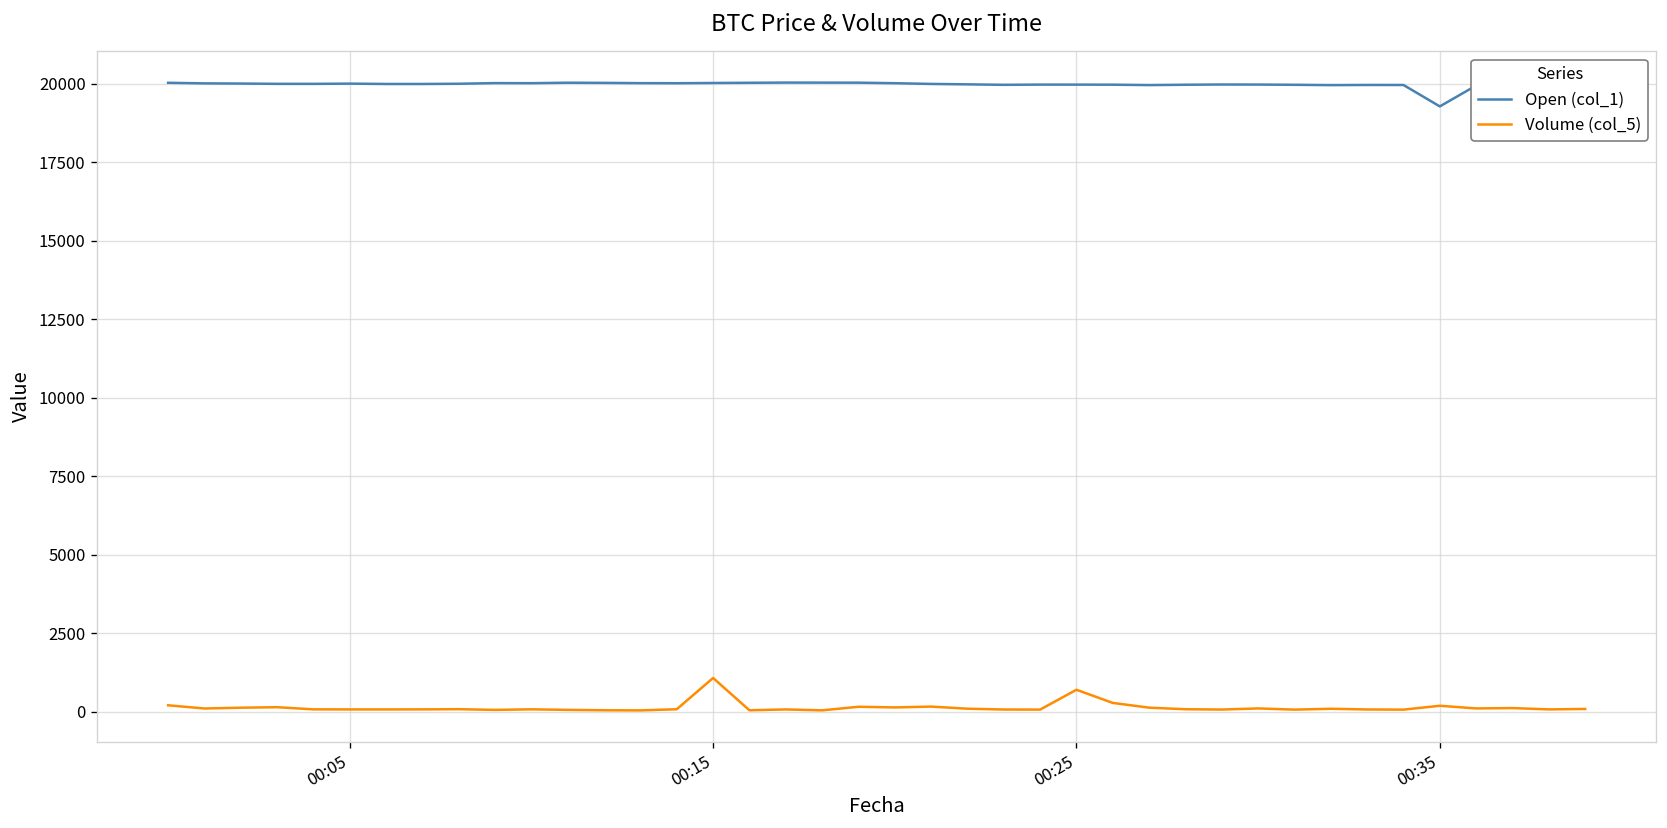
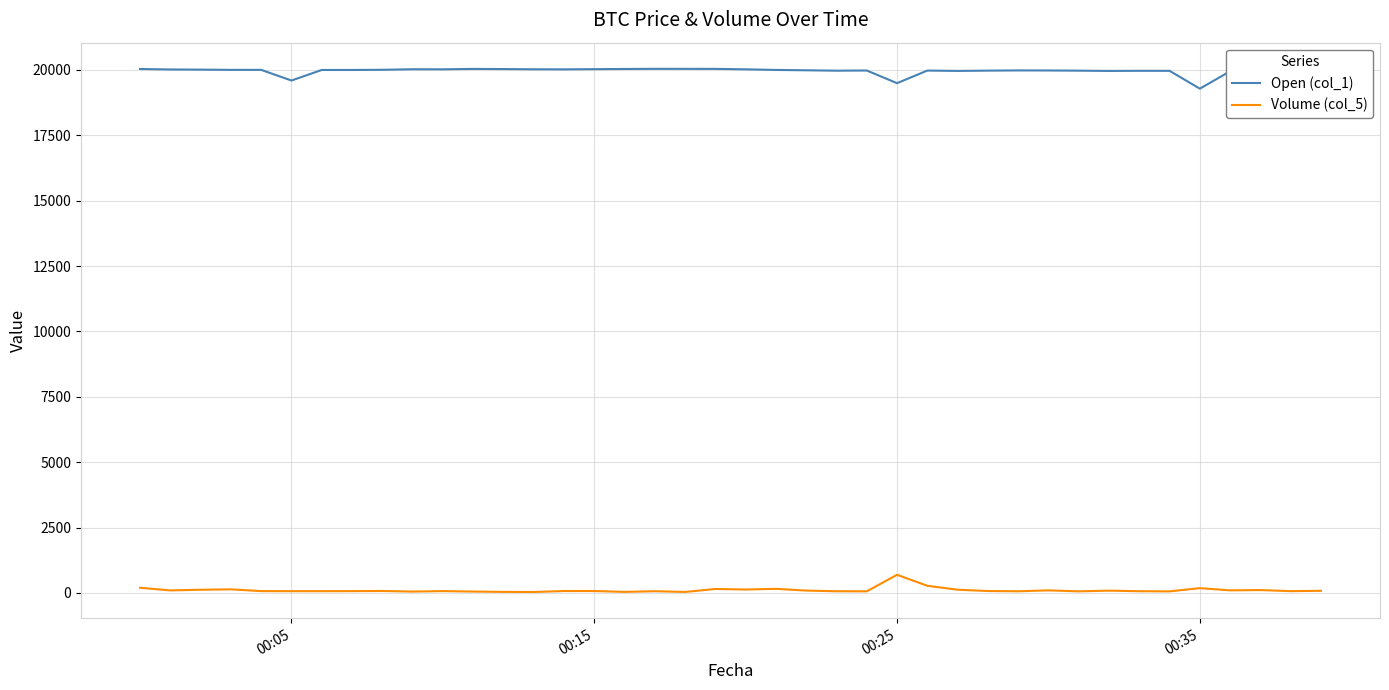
Open (col_1), 00:05: 20000 -> 19600
Volume (col_5), 00:15: 1100 -> 100
Open (col_1), 00:25: 20000 -> 19500
